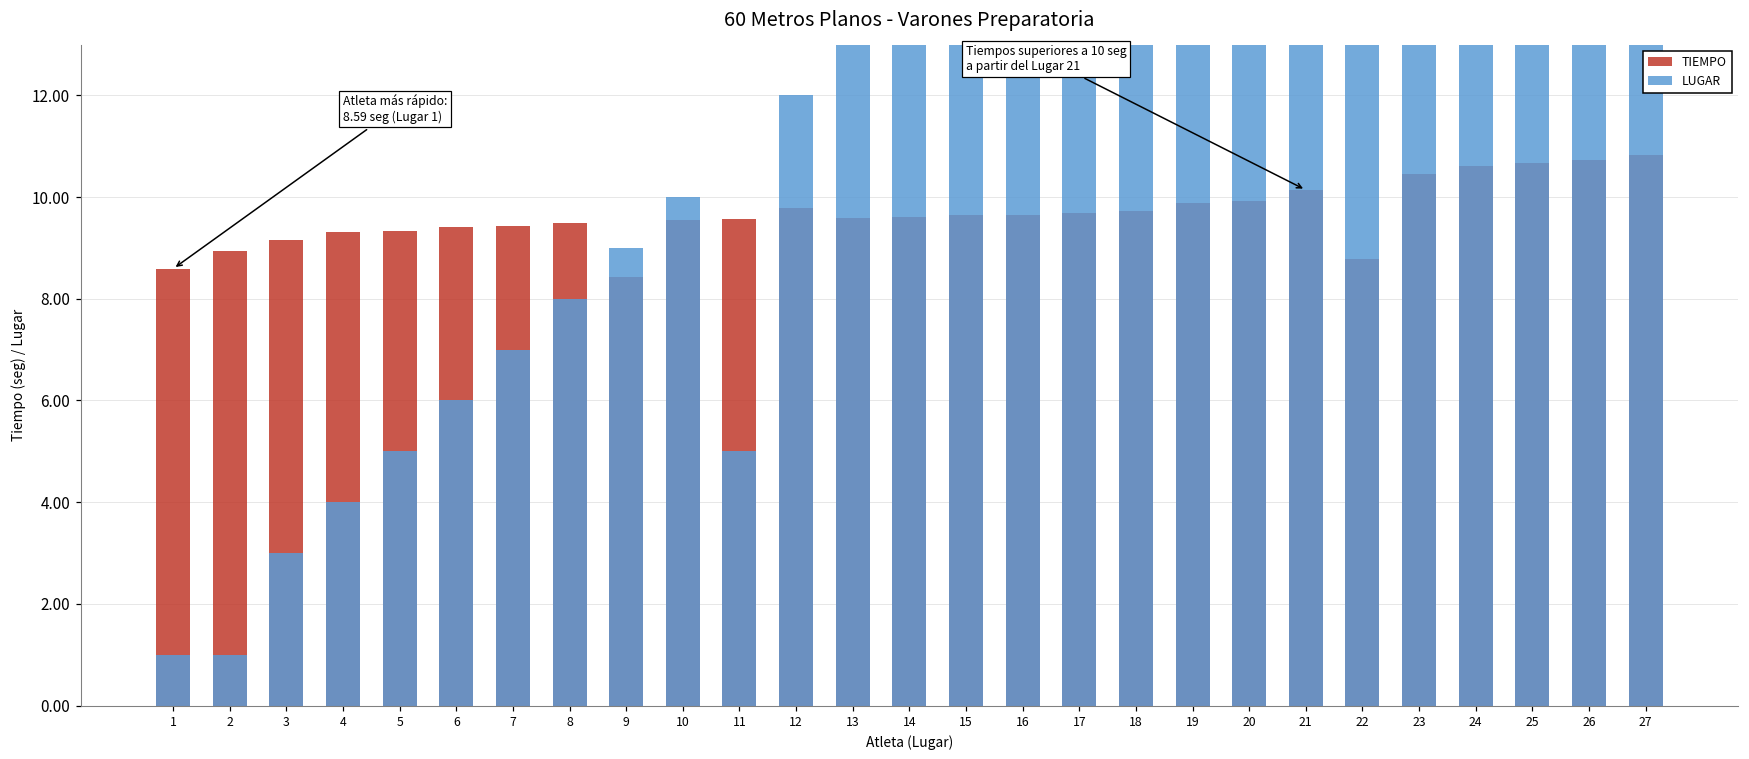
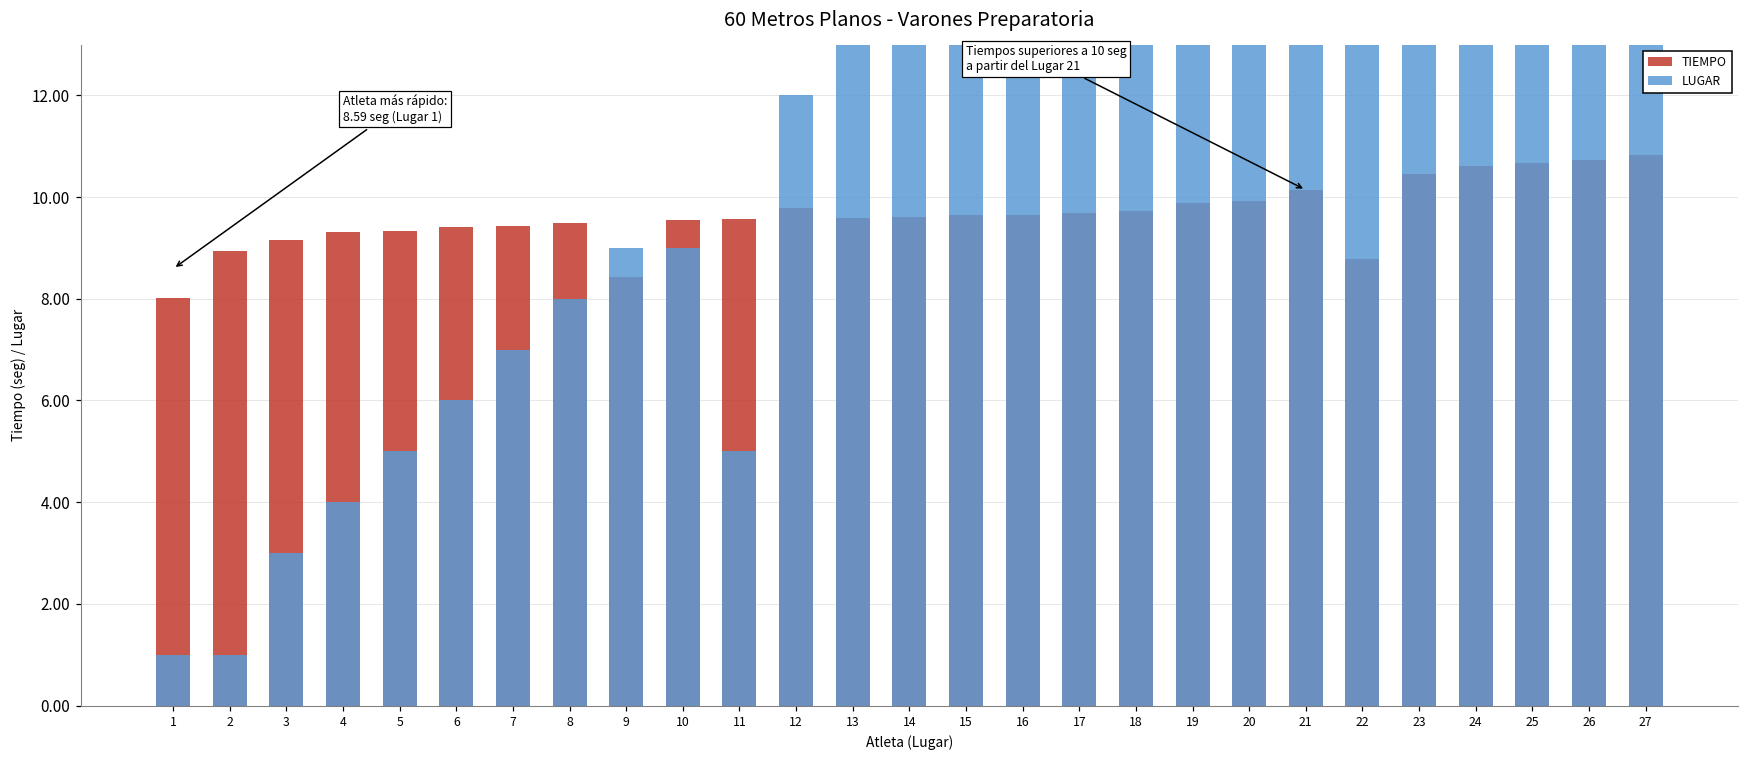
TIEMPO, 1: 8.6 -> 8.0
LUGAR, 10: 10 -> 9
